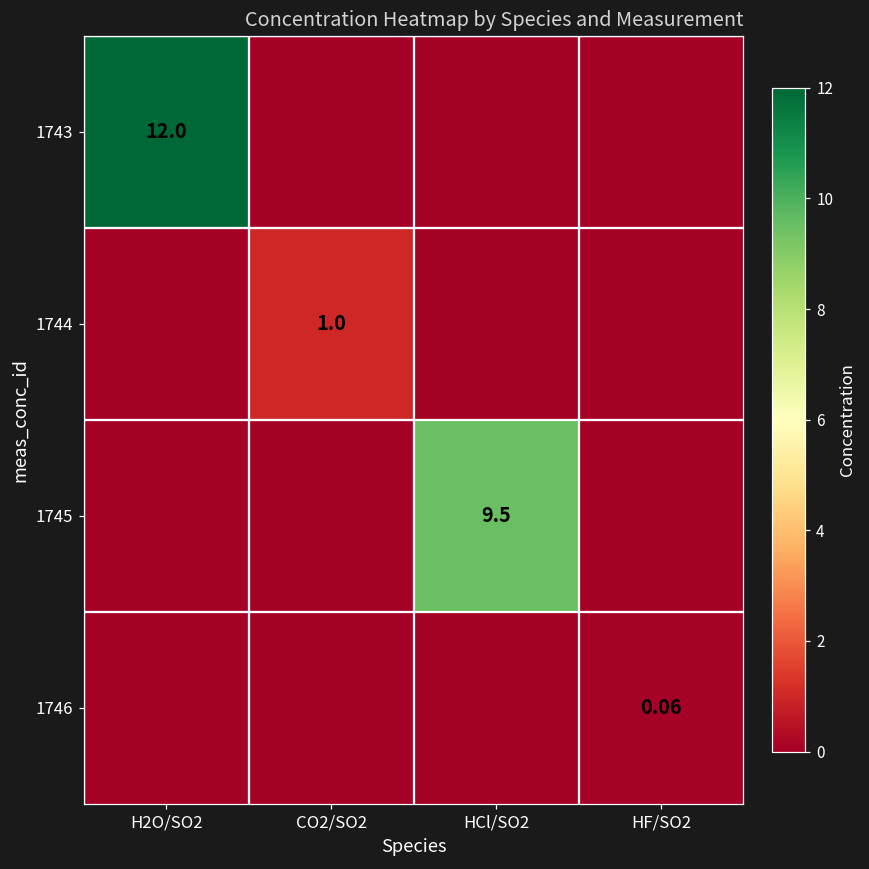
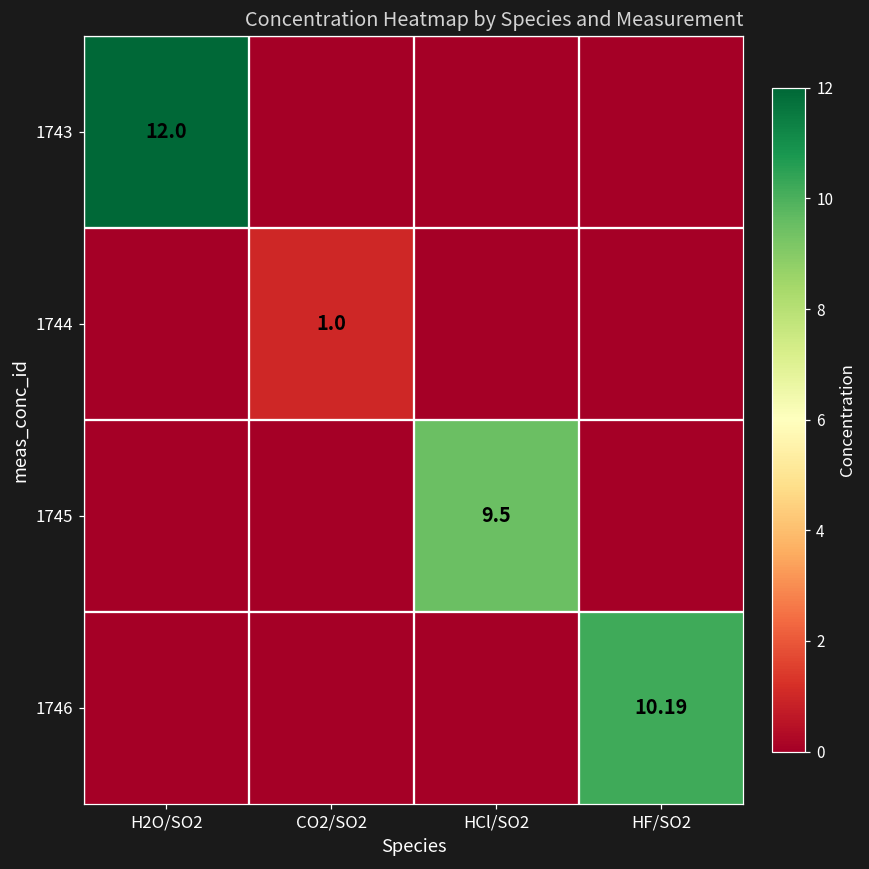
1746, HF/SO2: 0.06 -> 10.19
